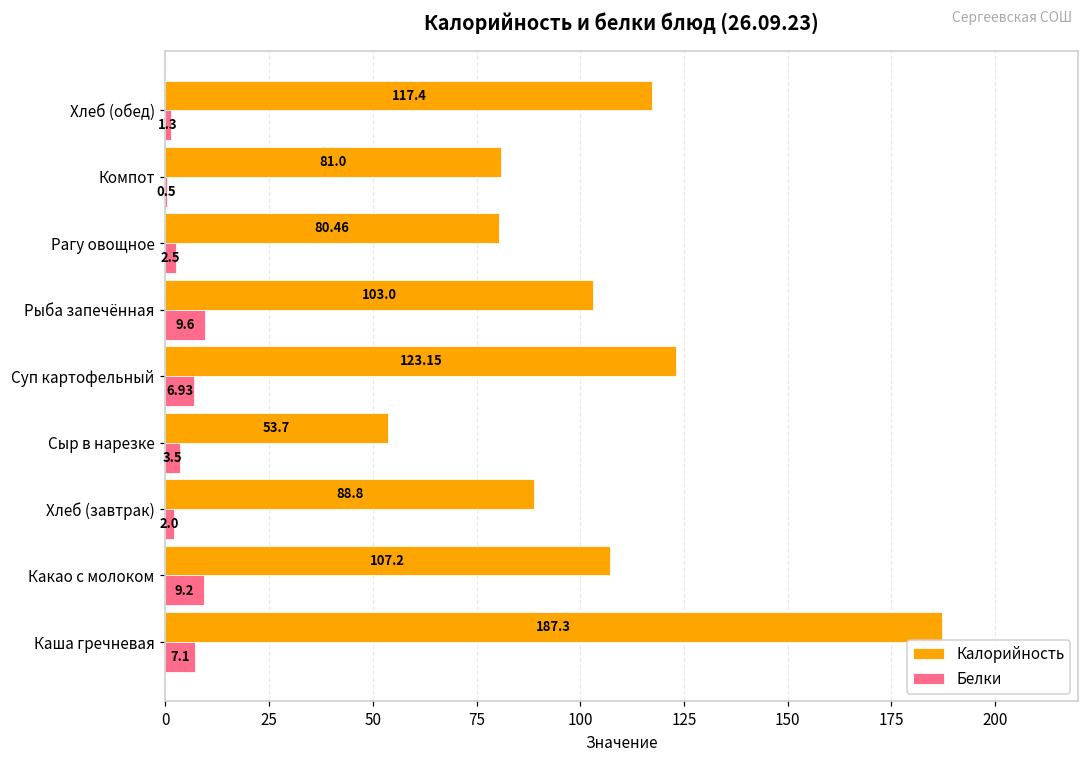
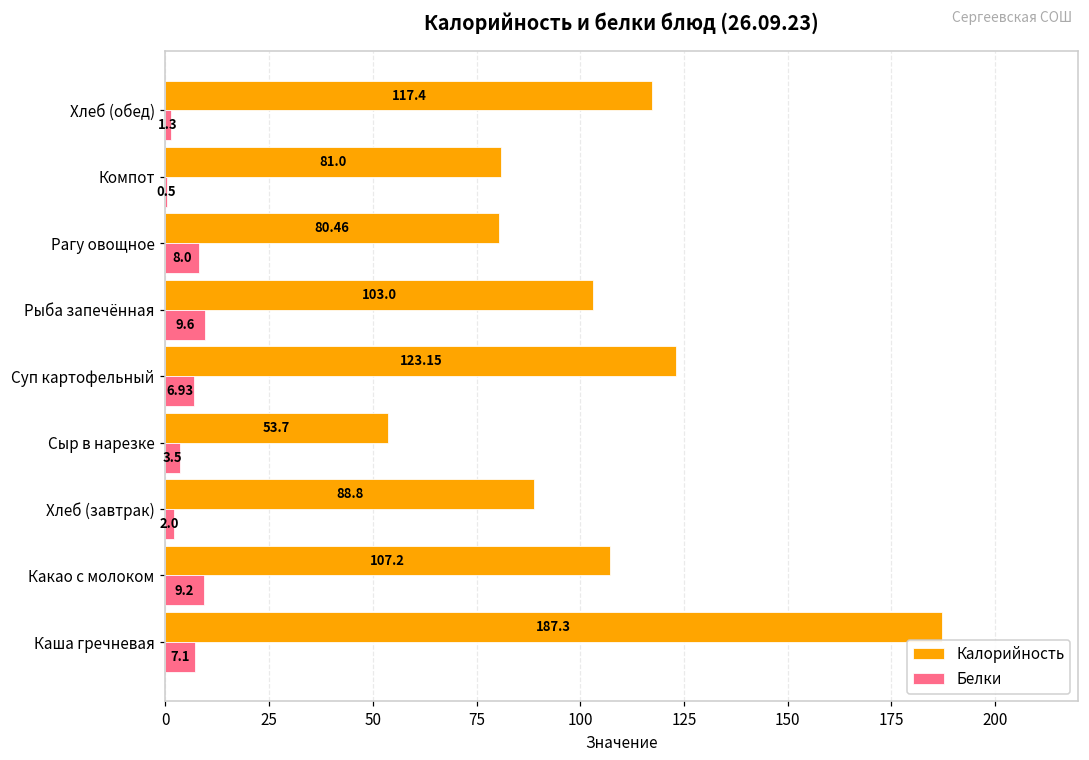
Белки, Рагу овощное: 2.5 -> 8.0
